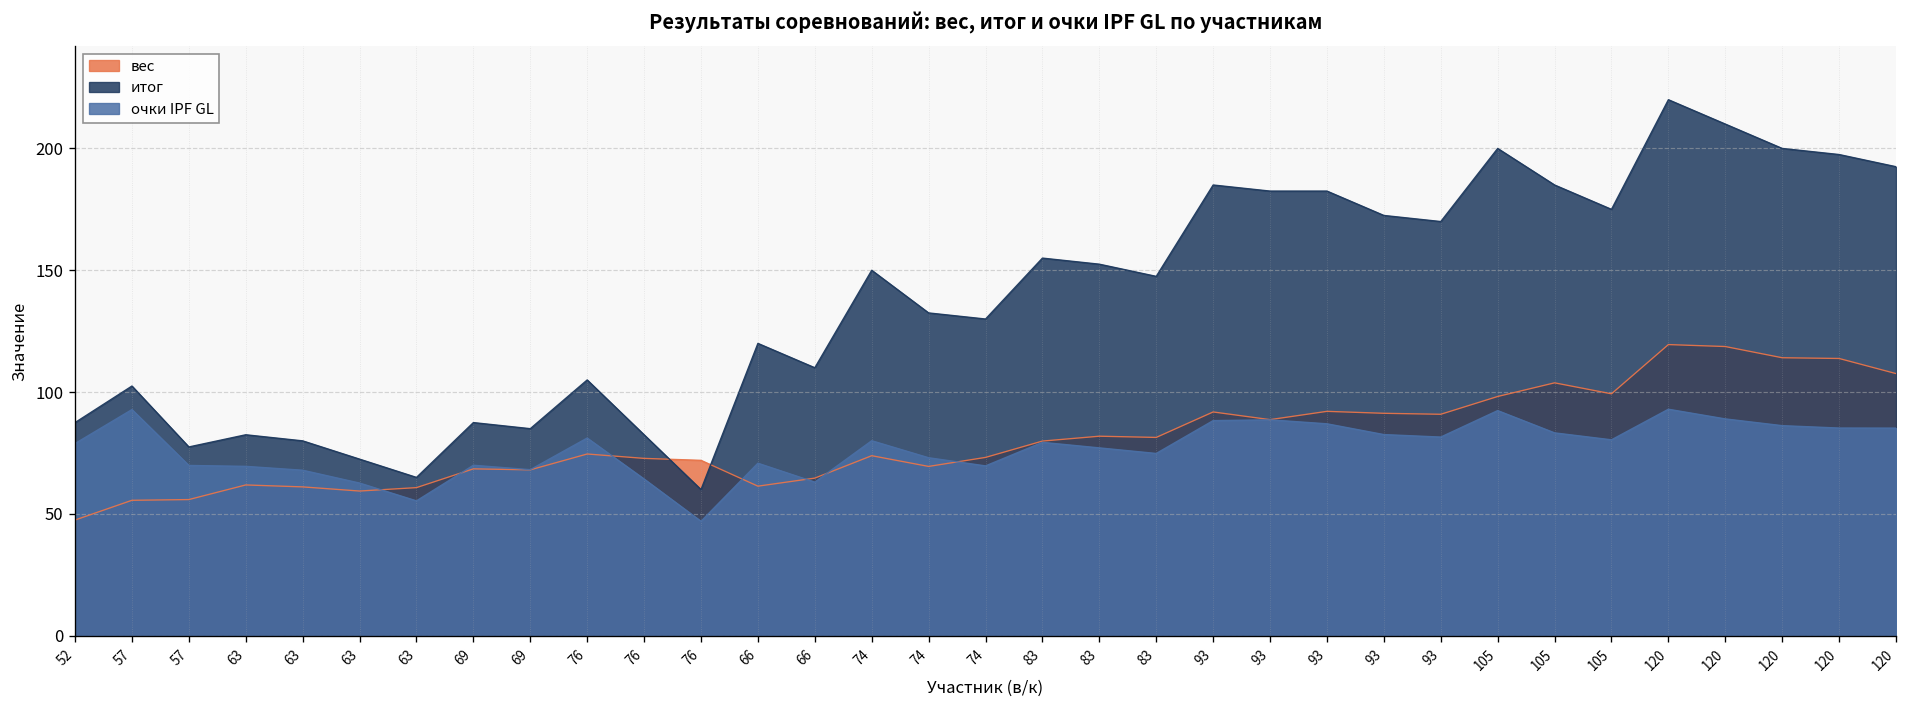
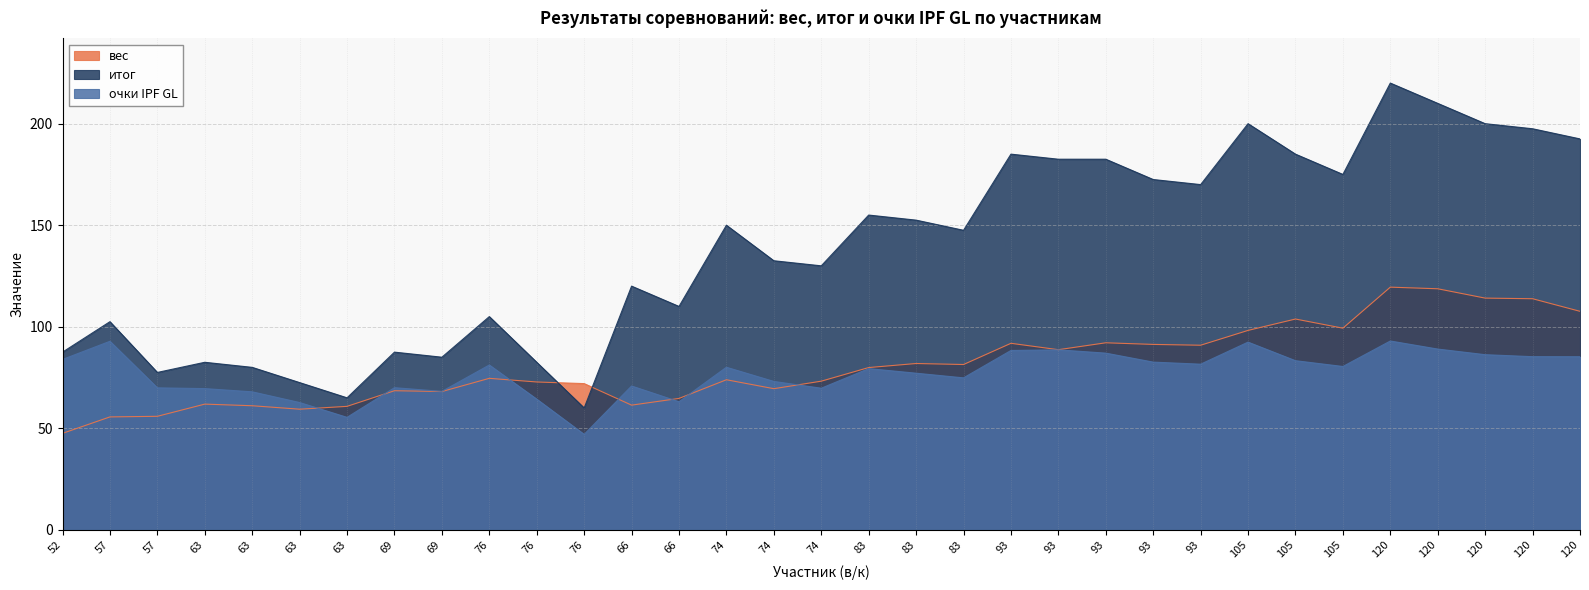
очки IPF GL, 52: 79 -> 84
